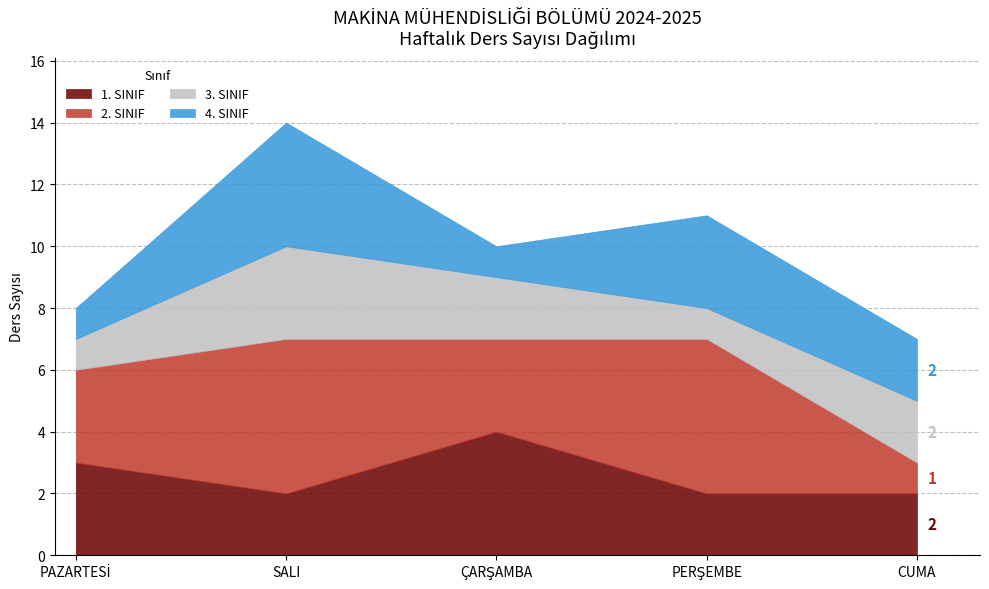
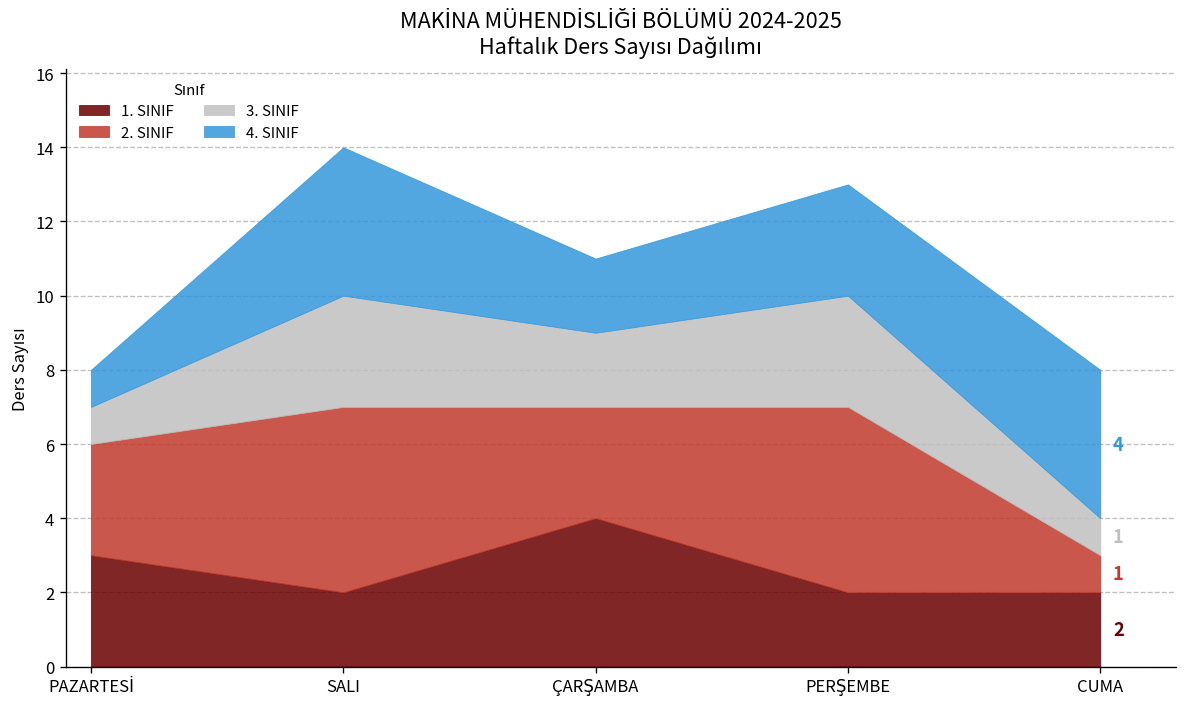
4. SINIF, ÇARŞAMBA: 1 -> 2
3. SINIF, PERŞEMBE: 1 -> 3
3. SINIF, CUMA: 2 -> 1
4. SINIF, CUMA: 2 -> 4
